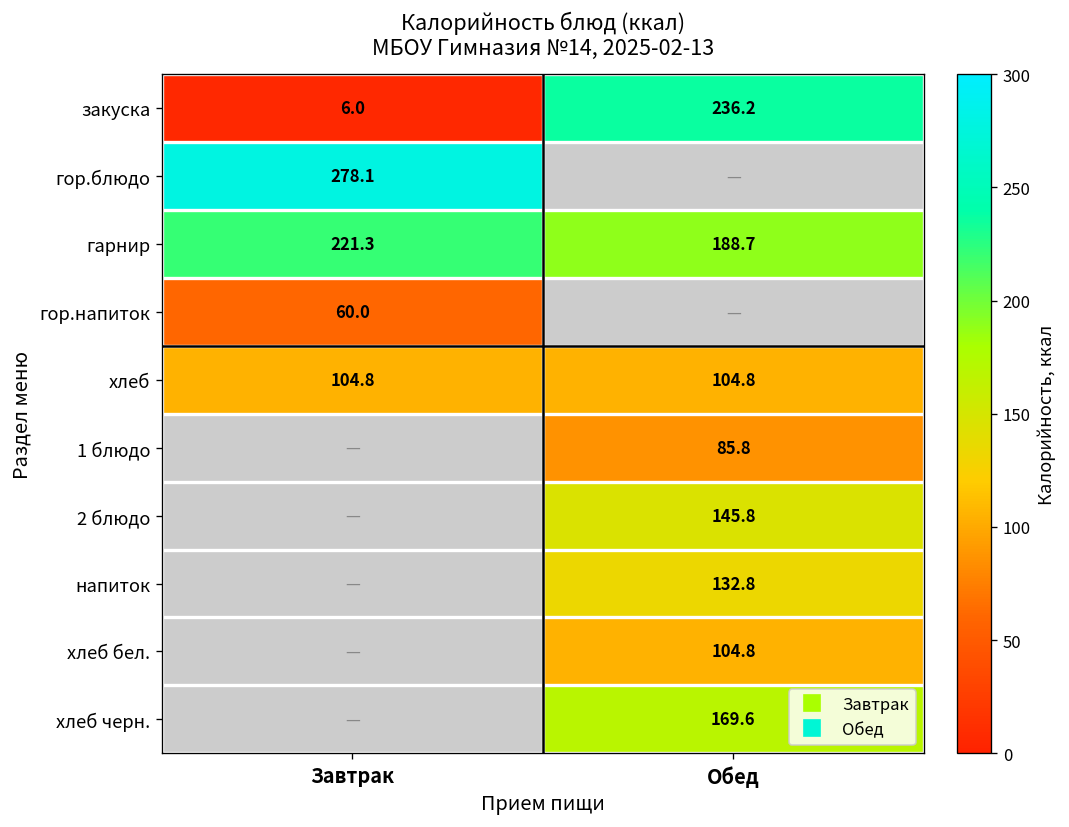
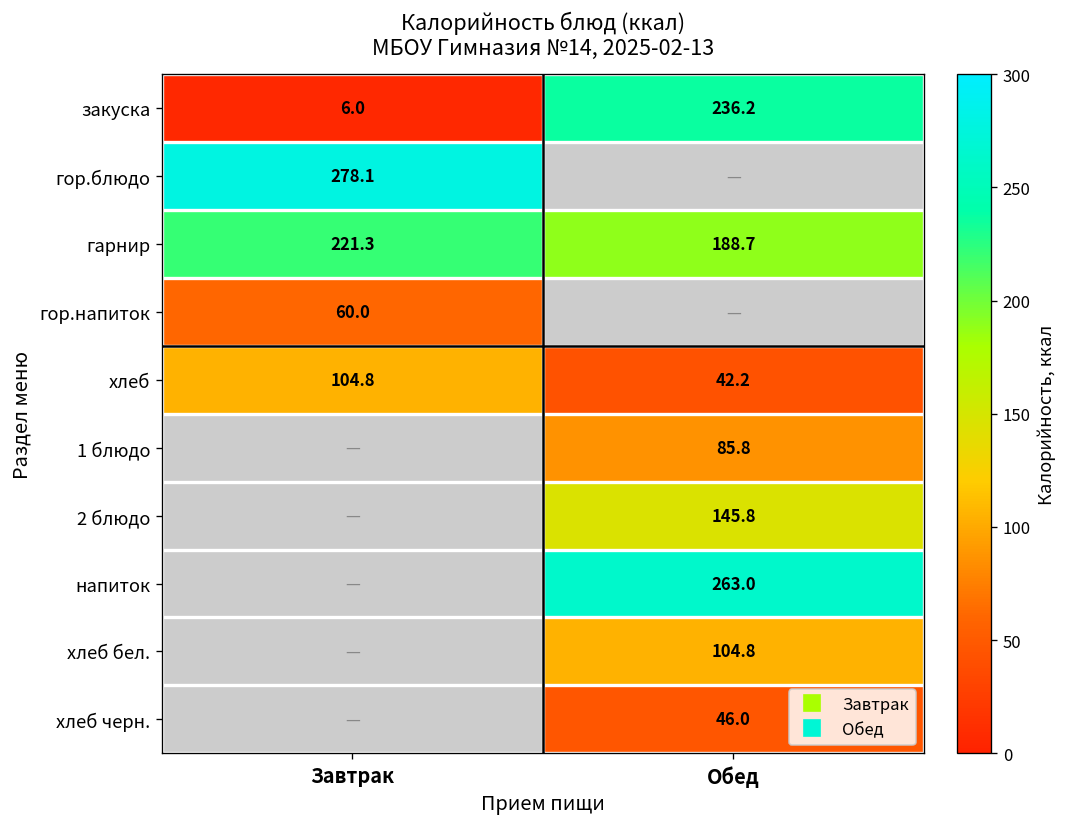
хлеб, Обед: 104.8 -> 42.2
напиток, Обед: 132.8 -> 263.0
хлеб черн., Обед: 169.6 -> 46.0
